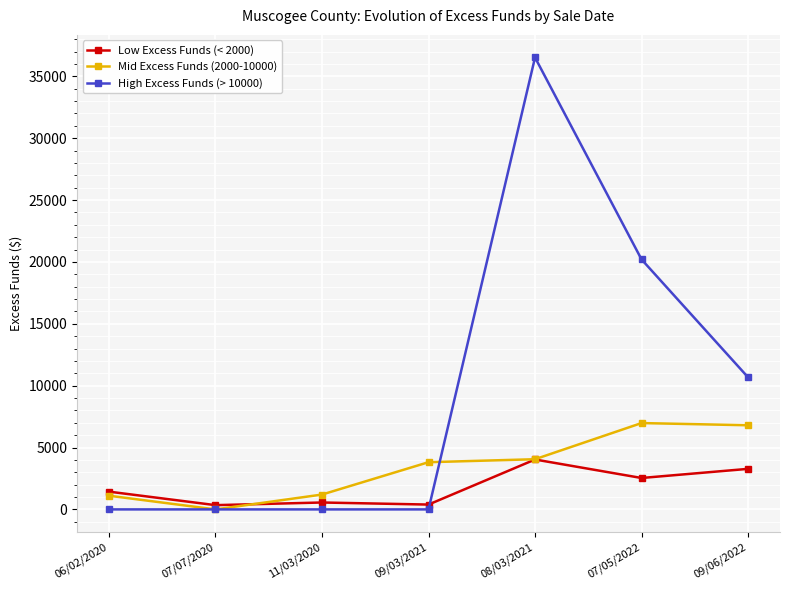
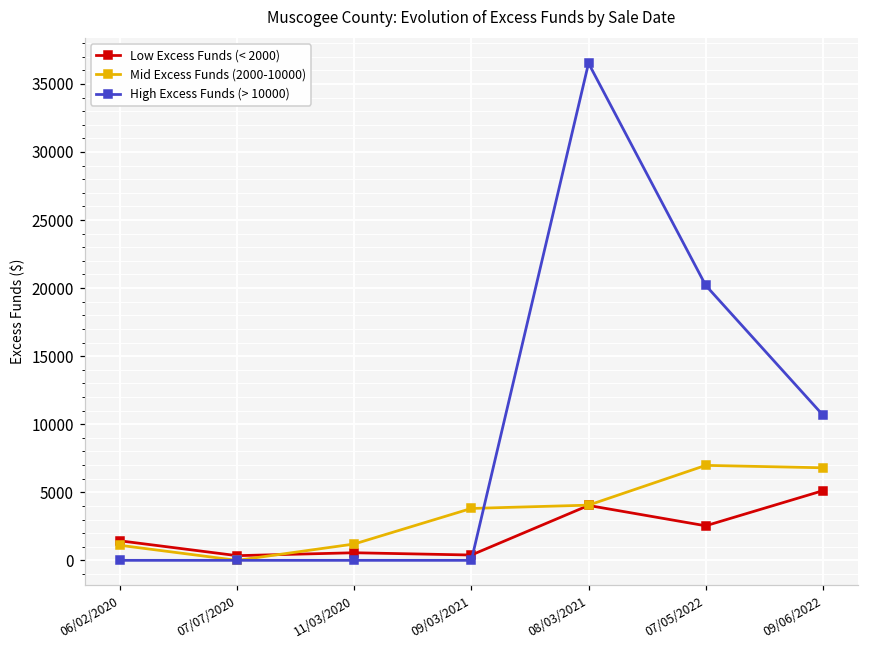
Low Excess Funds (< 2000), 09/06/2022: 3300 -> 5100
